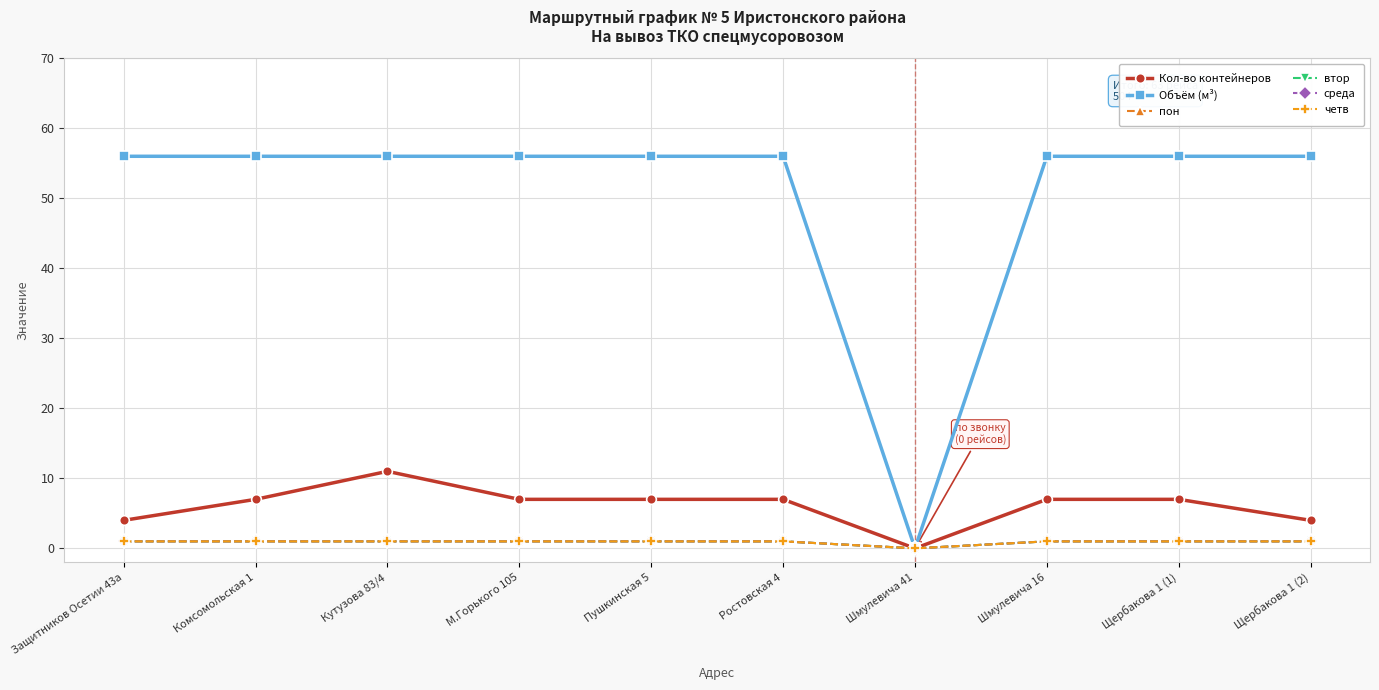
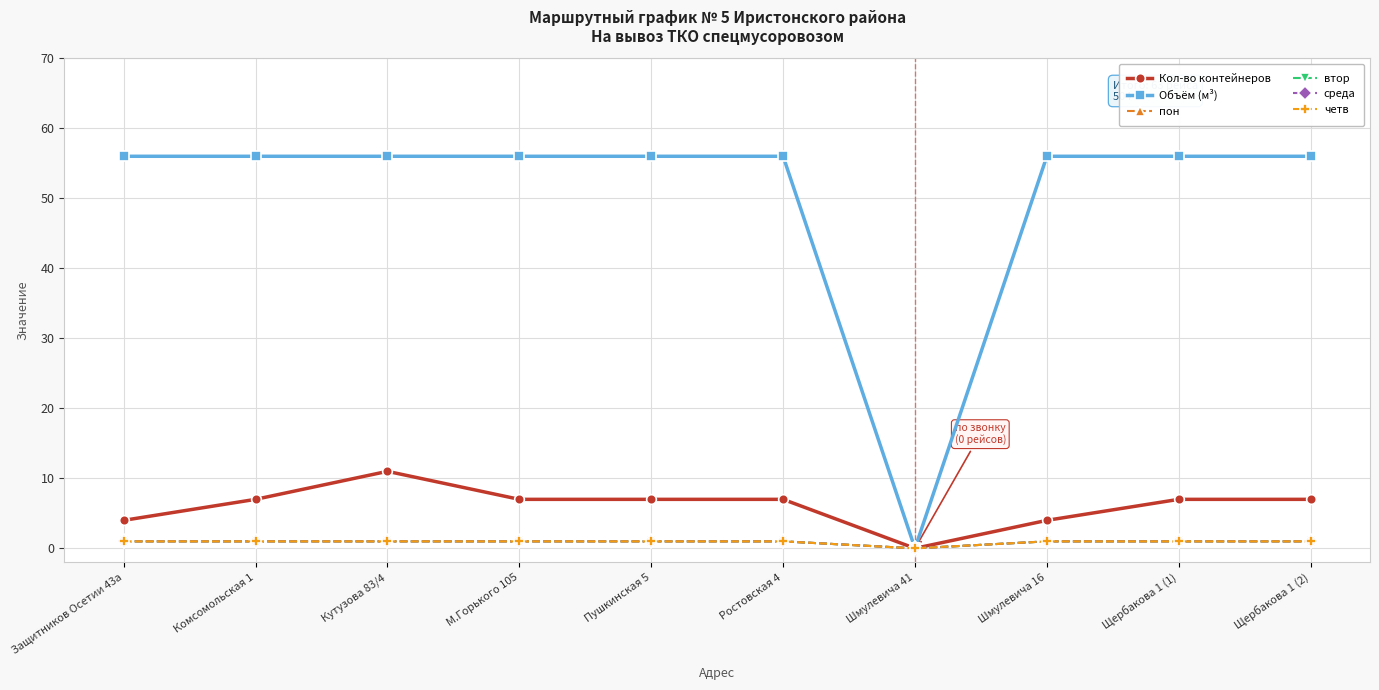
Кол-во контейнеров, Шмулевича 16: 7 -> 4
Кол-во контейнеров, Щербакова 1 (2): 4 -> 7
